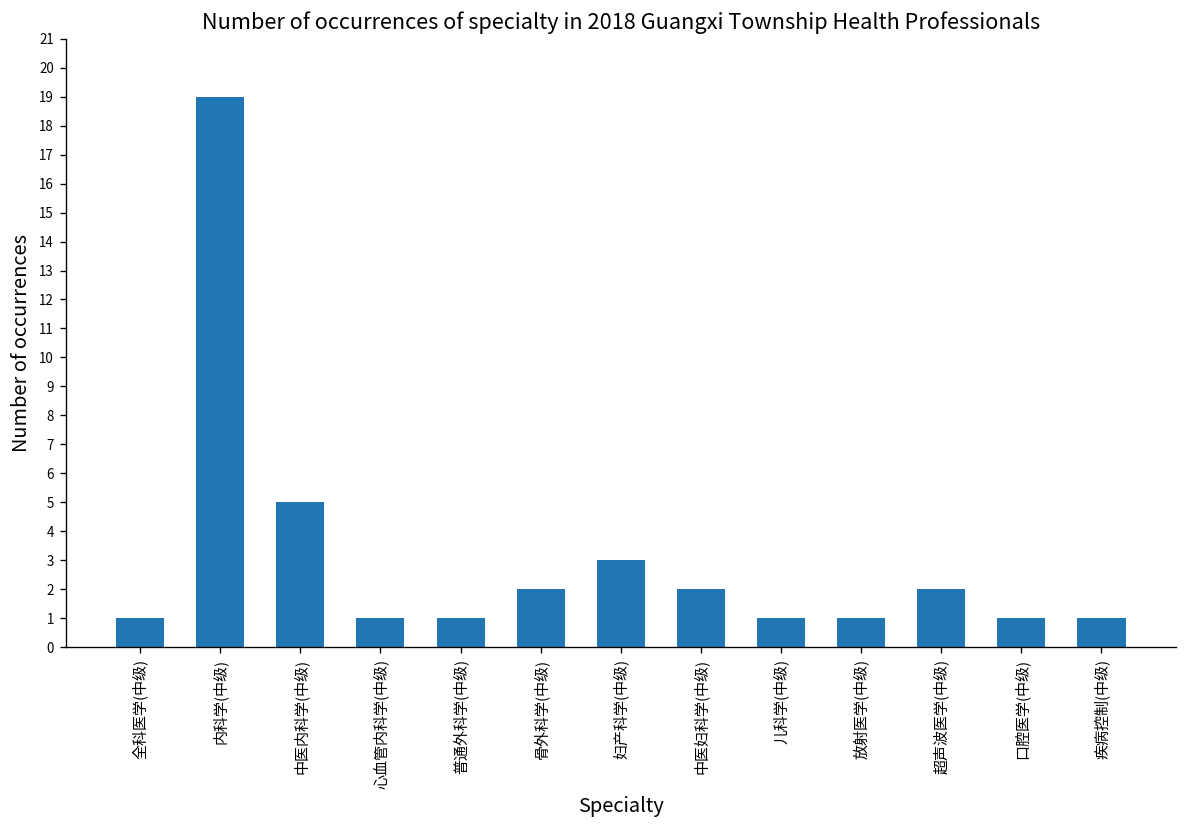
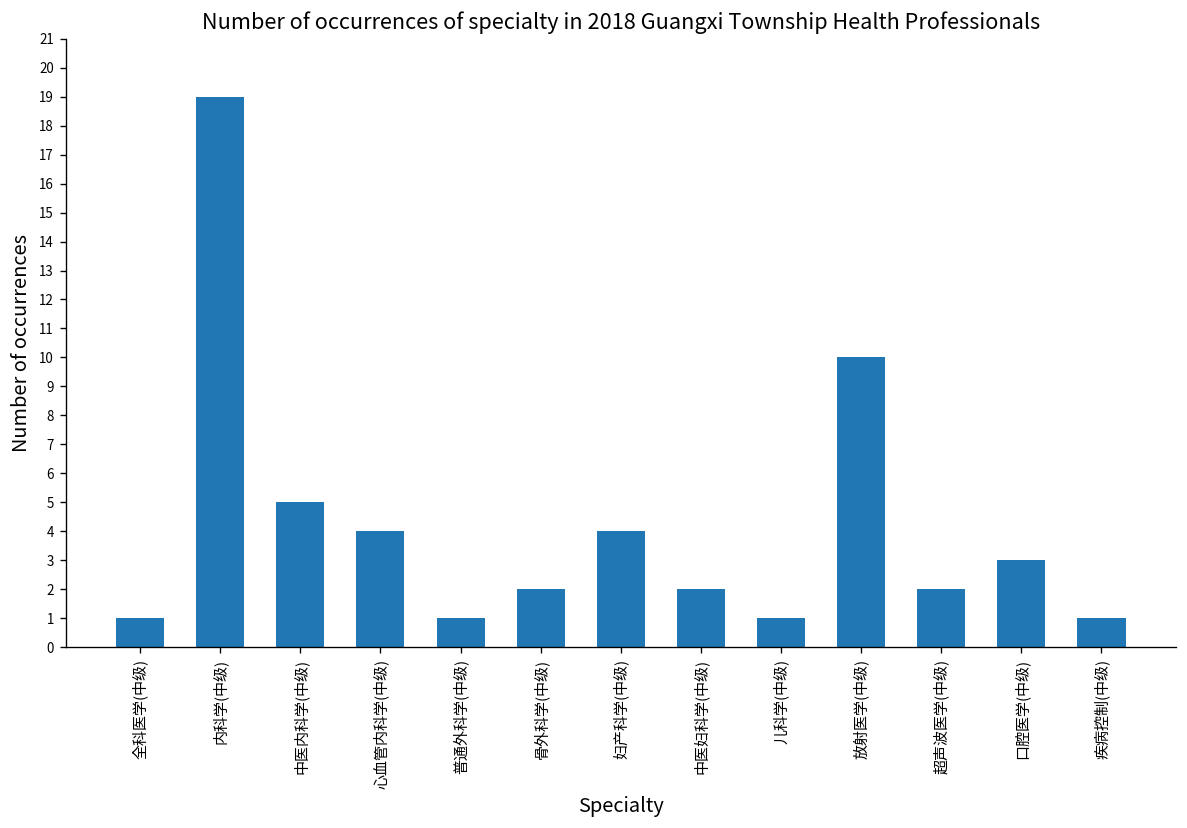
心血管内科学(中级): 1 -> 4
妇产科学(中级): 3 -> 4
放射医学(中级): 1 -> 10
口腔医学(中级): 1 -> 3
